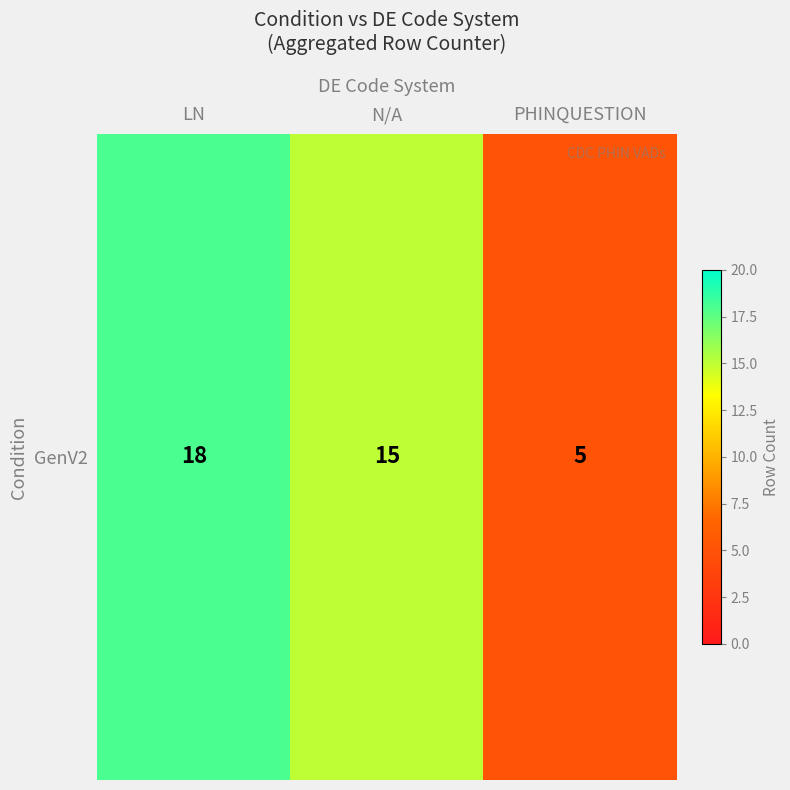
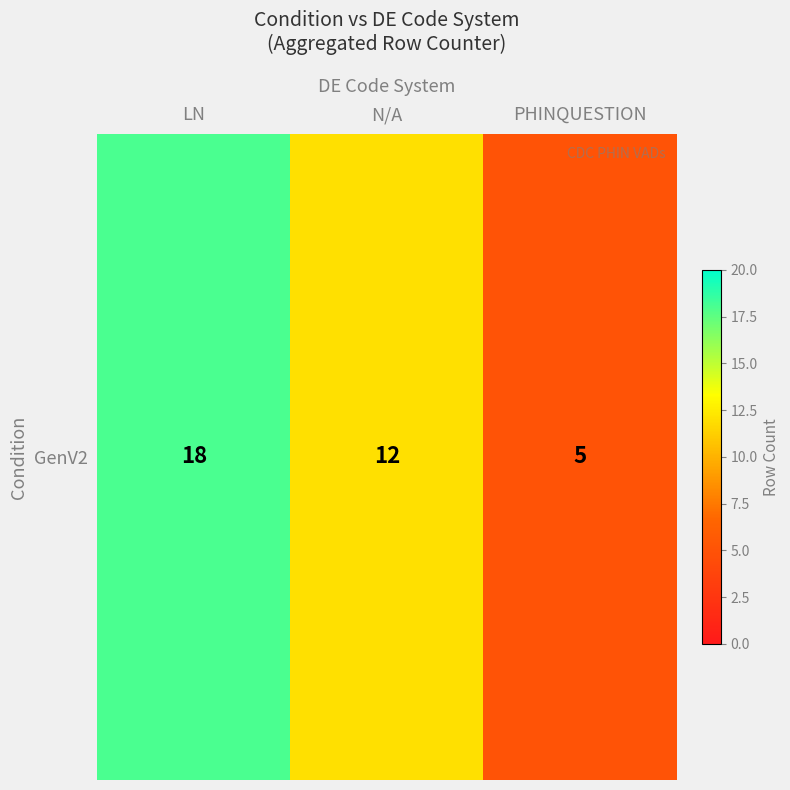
GenV2, N/A: 15 -> 12
